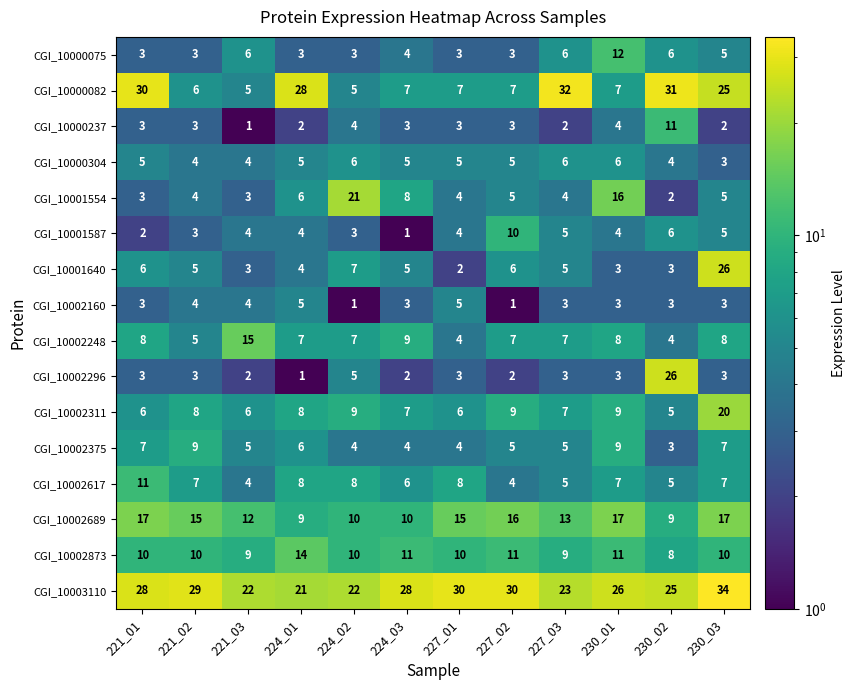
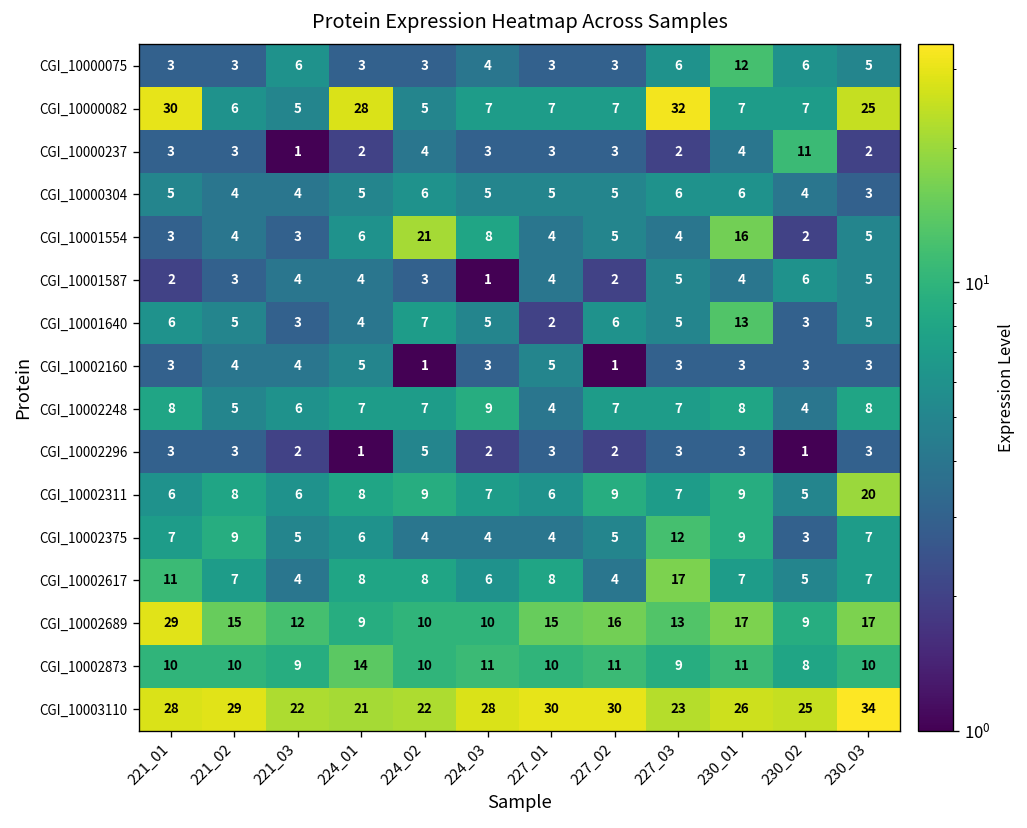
CGI_10000082, 230_02: 31 -> 7
CGI_10001587, 227_02: 10 -> 2
CGI_10001640, 230_01: 3 -> 13
CGI_10001640, 230_03: 26 -> 5
CGI_10002248, 221_03: 15 -> 6
CGI_10002296, 230_02: 26 -> 1
CGI_10002375, 227_03: 5 -> 12
CGI_10002617, 227_03: 5 -> 17
CGI_10002689, 221_01: 17 -> 29
